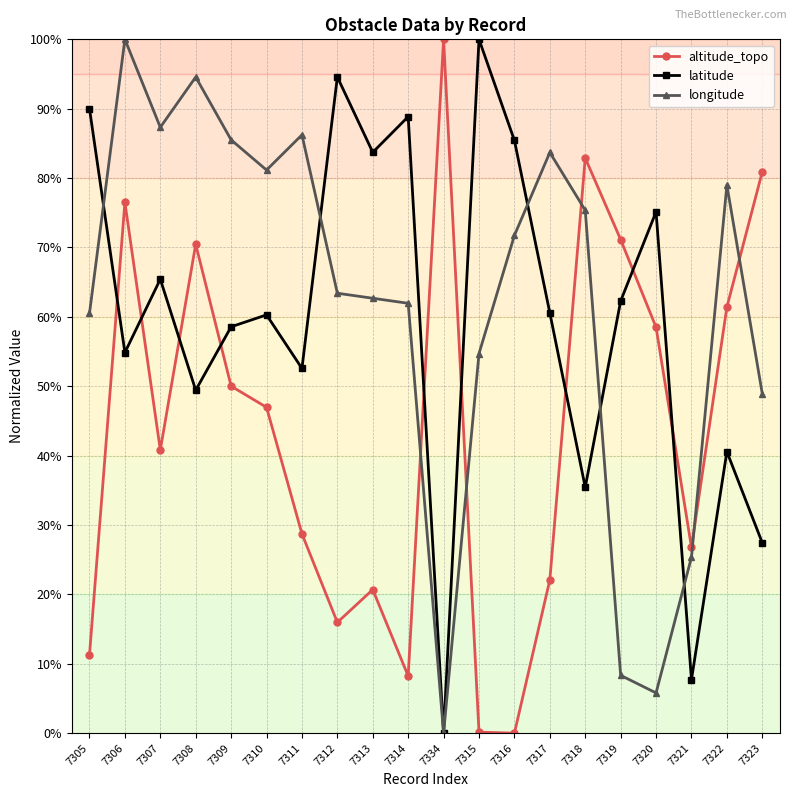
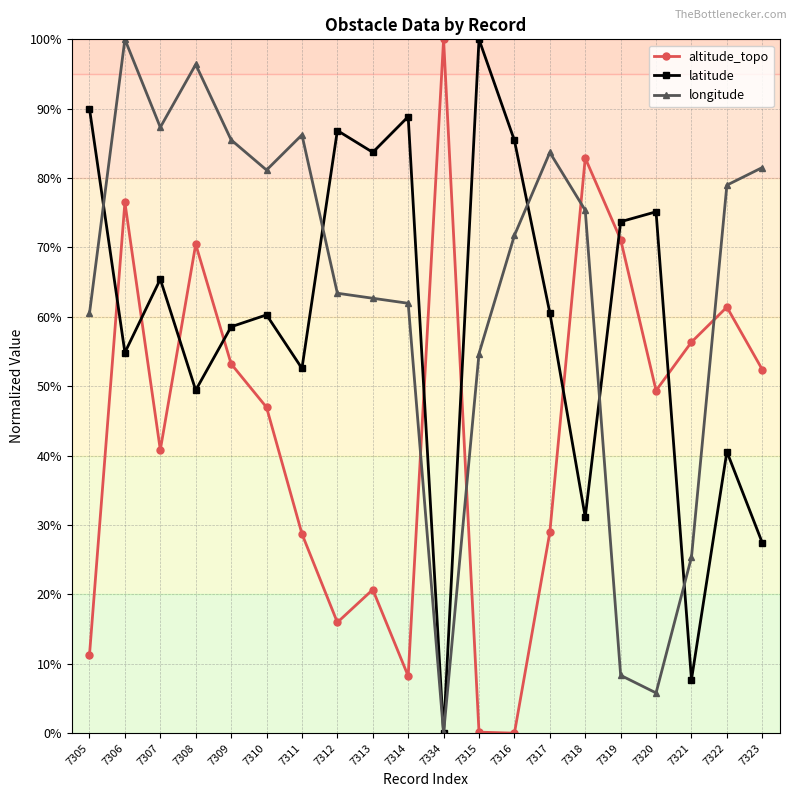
longitude, 7308: 95% -> 96%
altitude_topo, 7309: 50% -> 53%
latitude, 7312: 95% -> 87%
altitude_topo, 7317: 22% -> 29%
latitude, 7318: 35% -> 31%
latitude, 7319: 62% -> 74%
altitude_topo, 7320: 59% -> 49%
altitude_topo, 7321: 27% -> 56%
altitude_topo, 7323: 81% -> 52%
longitude, 7323: 49% -> 82%
